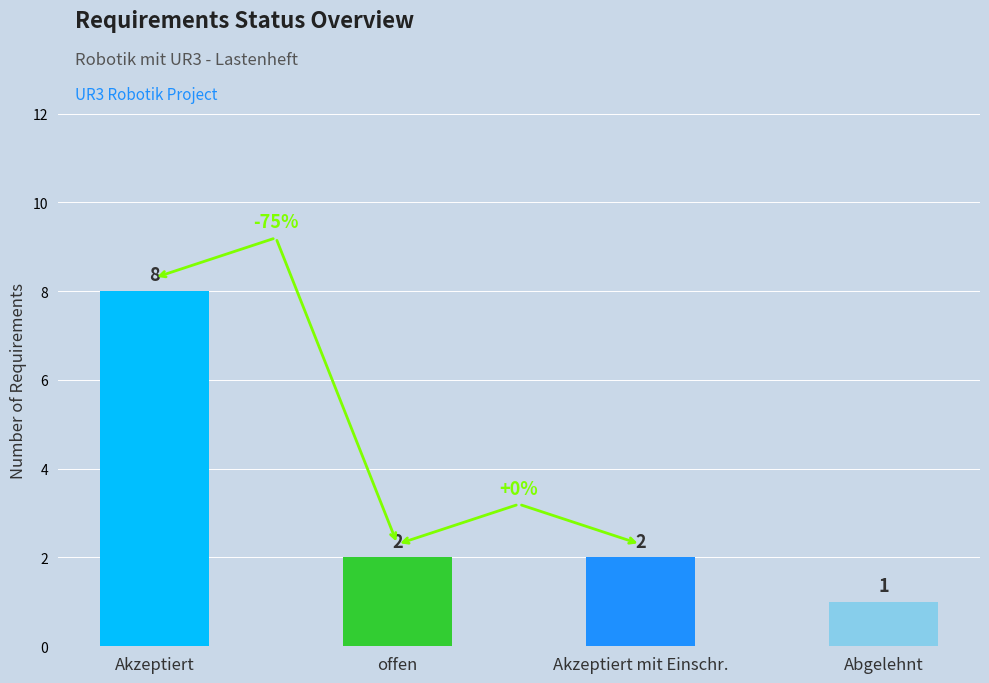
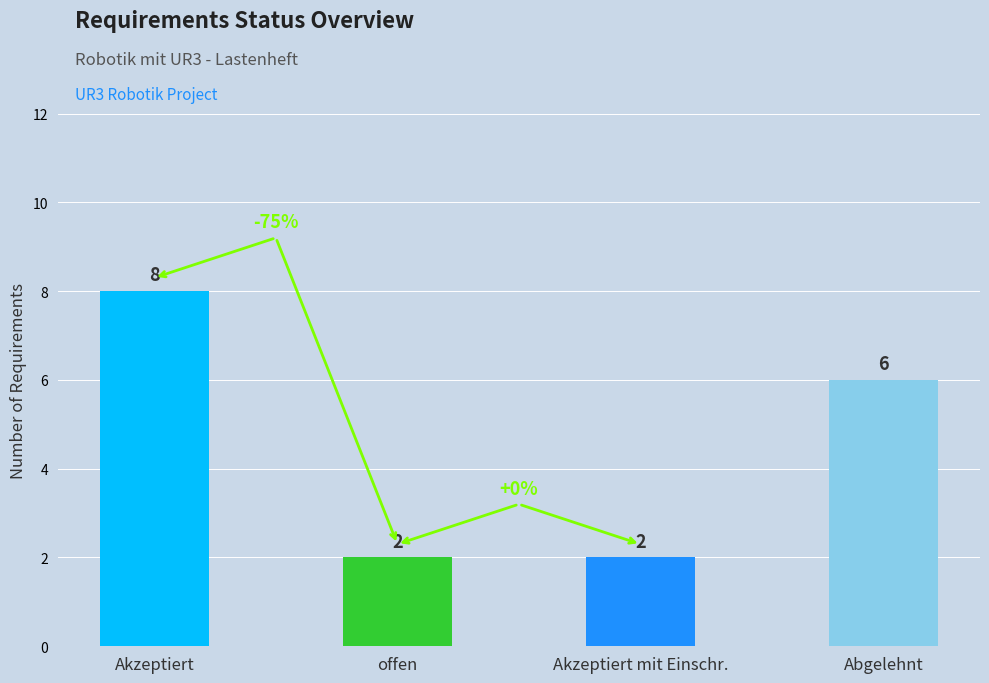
Abgelehnt: 1 -> 6
